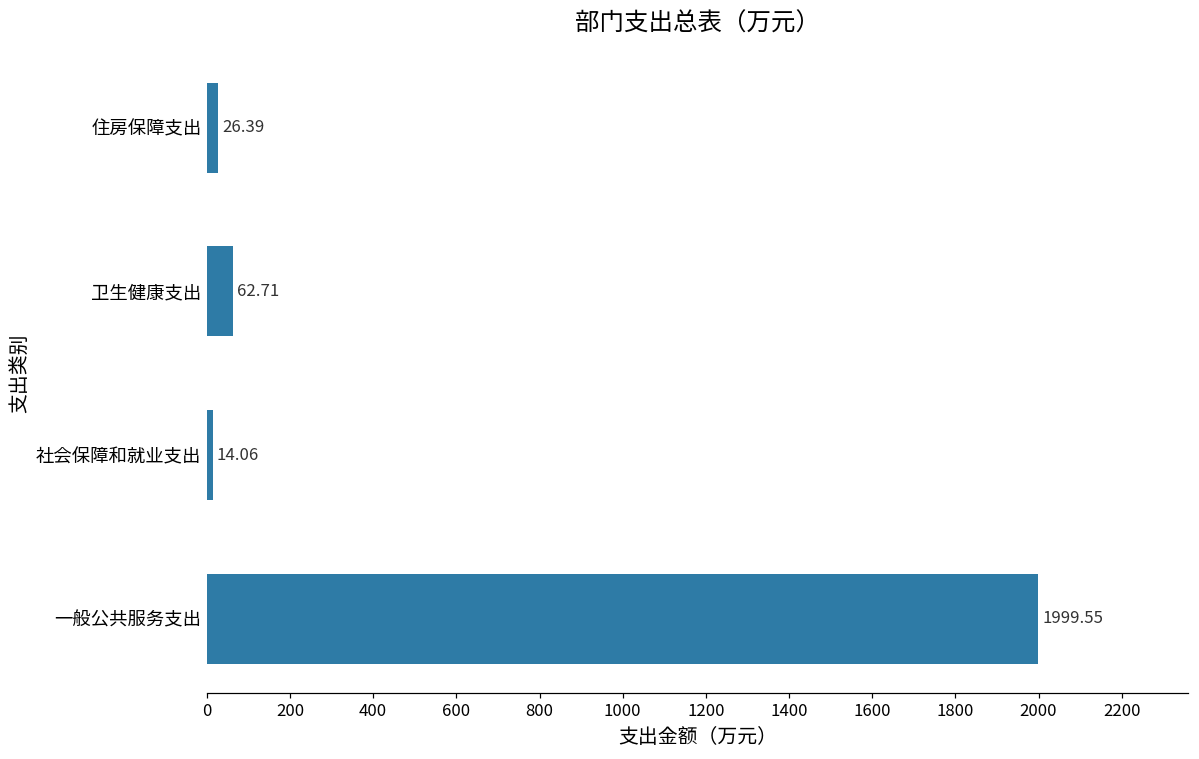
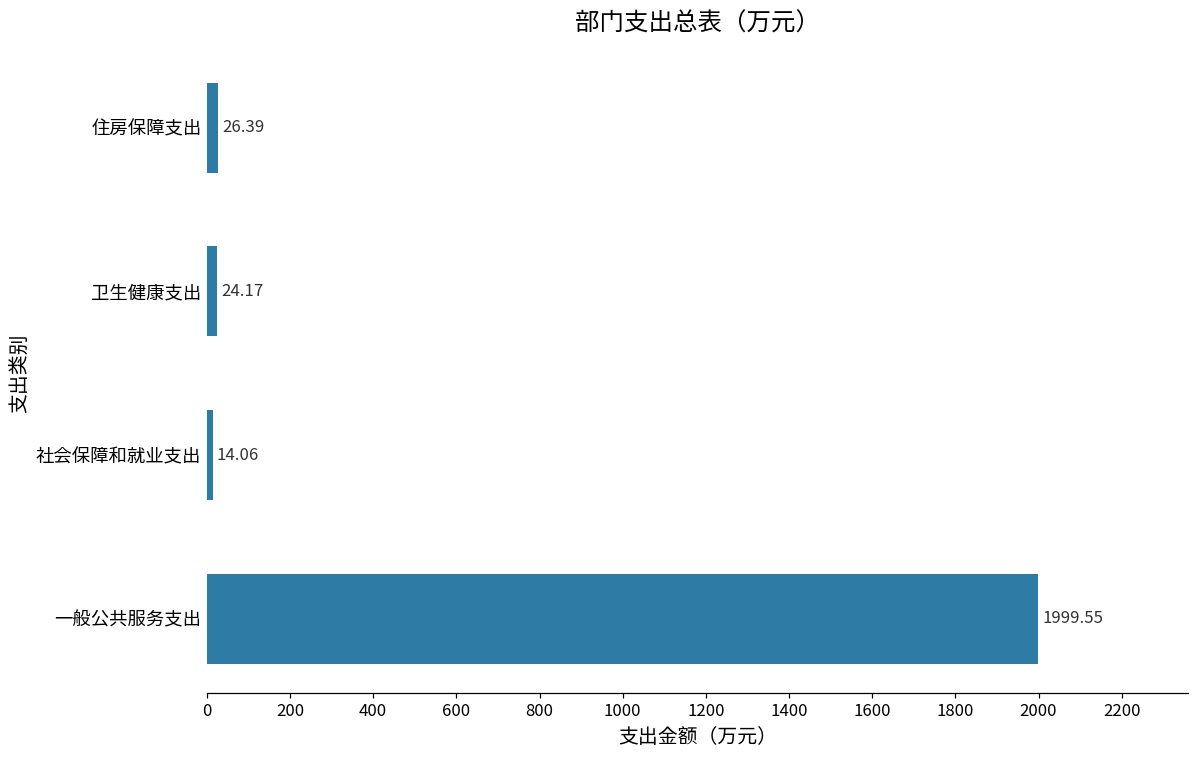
卫生健康支出: 62.71 -> 24.17
